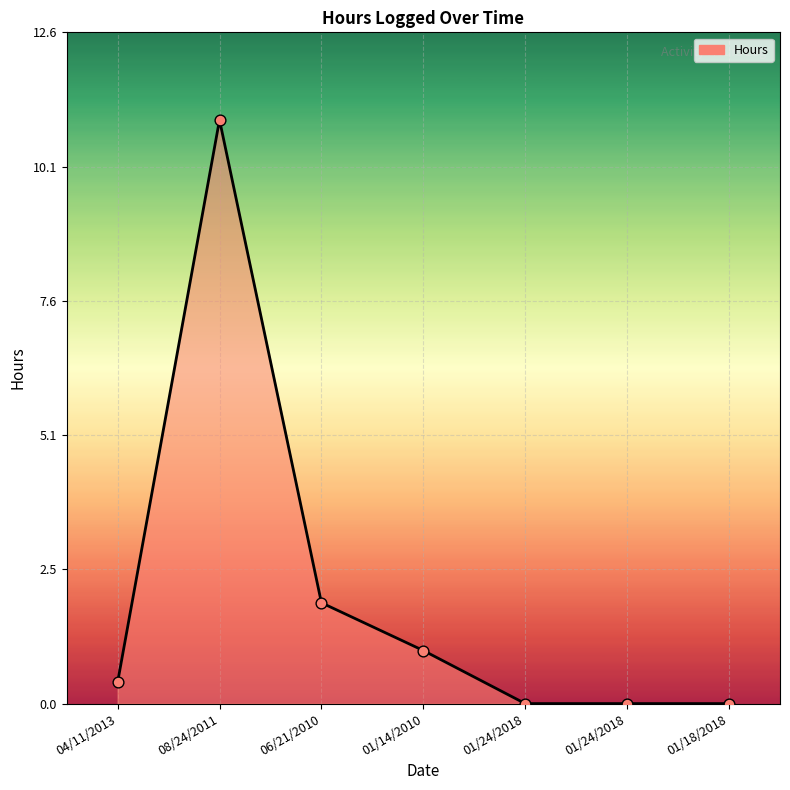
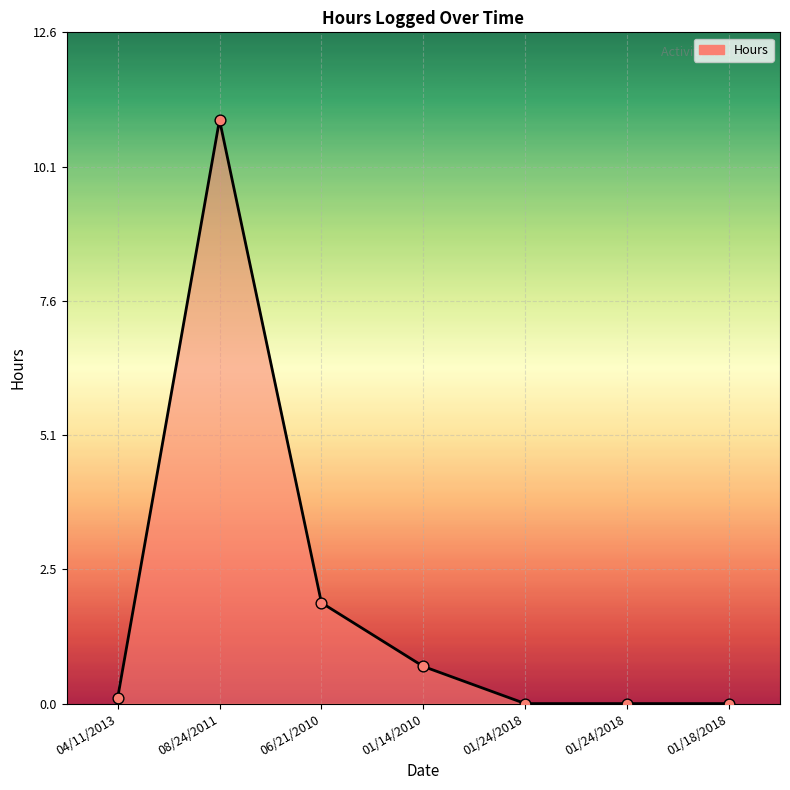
04/11/2013: 0.4 -> 0.1
01/14/2010: 1.0 -> 0.7
